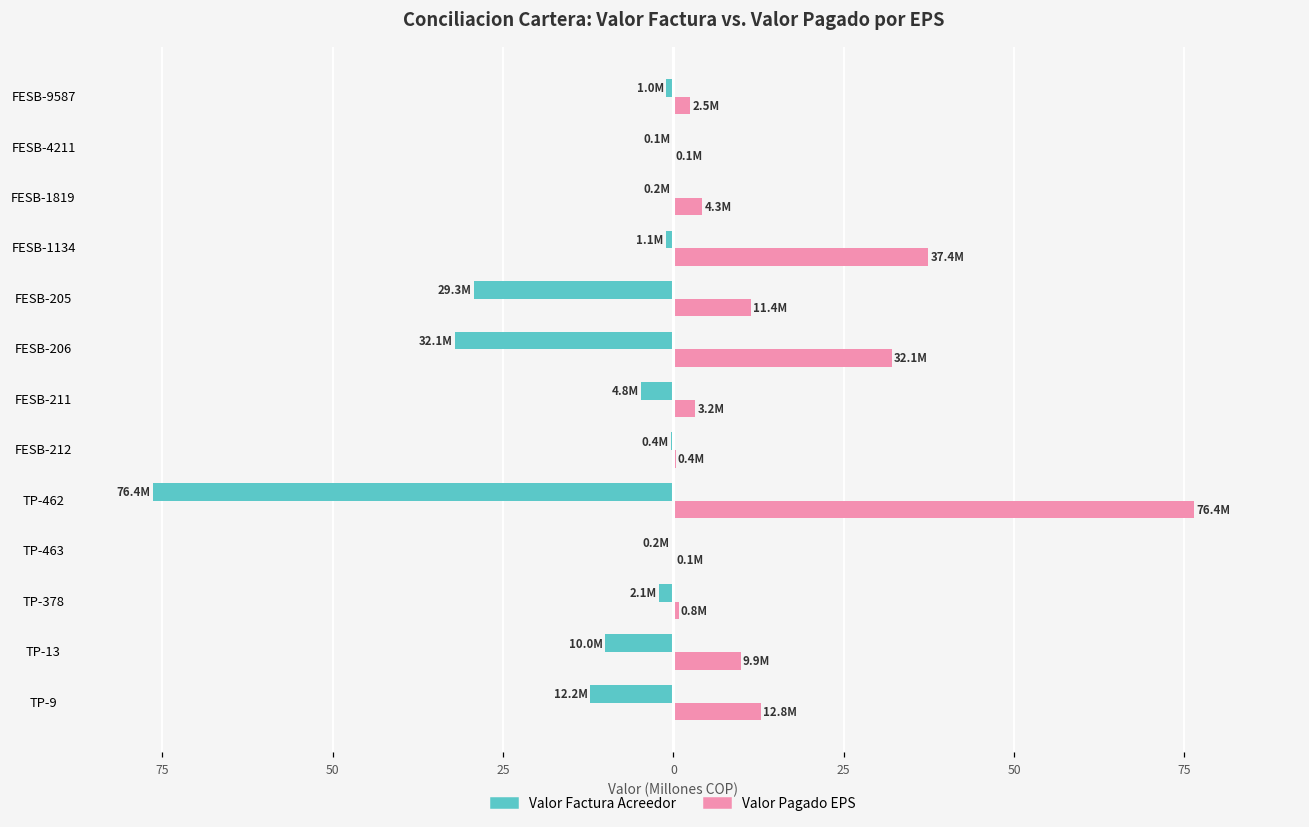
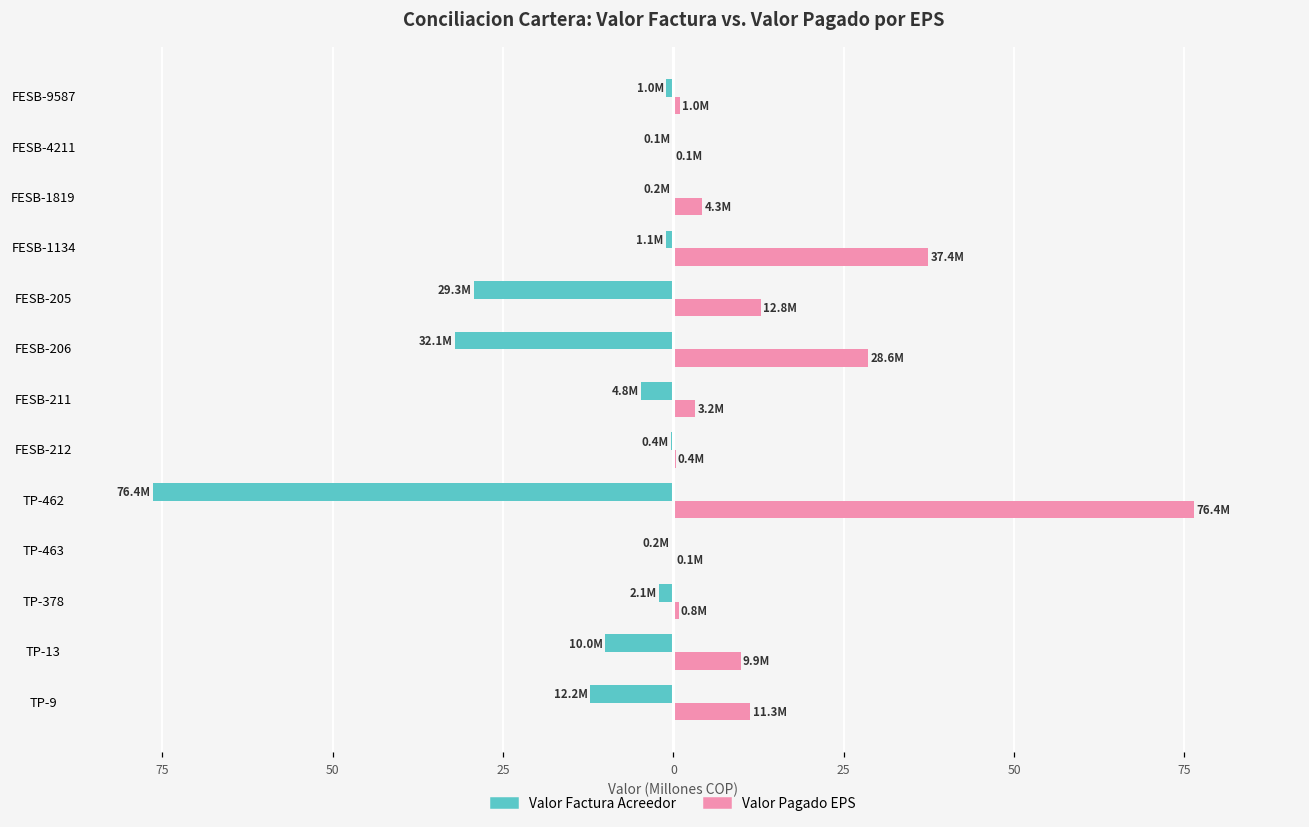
Valor Pagado EPS, FESB-9587: 2.5M -> 1.0M
Valor Pagado EPS, FESB-205: 11.4M -> 12.8M
Valor Pagado EPS, FESB-206: 32.1M -> 28.6M
Valor Pagado EPS, TP-9: 12.8M -> 11.3M
